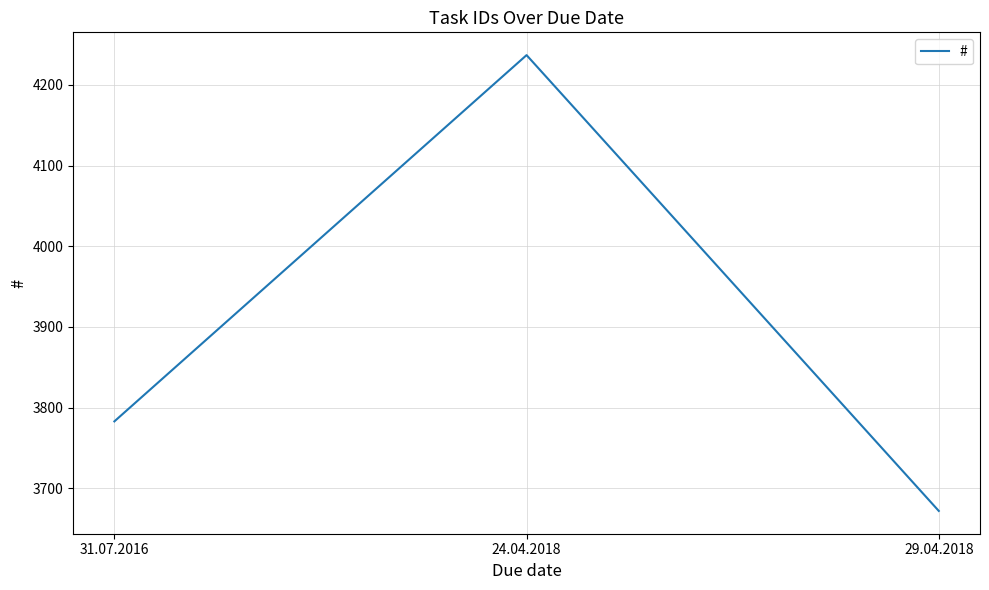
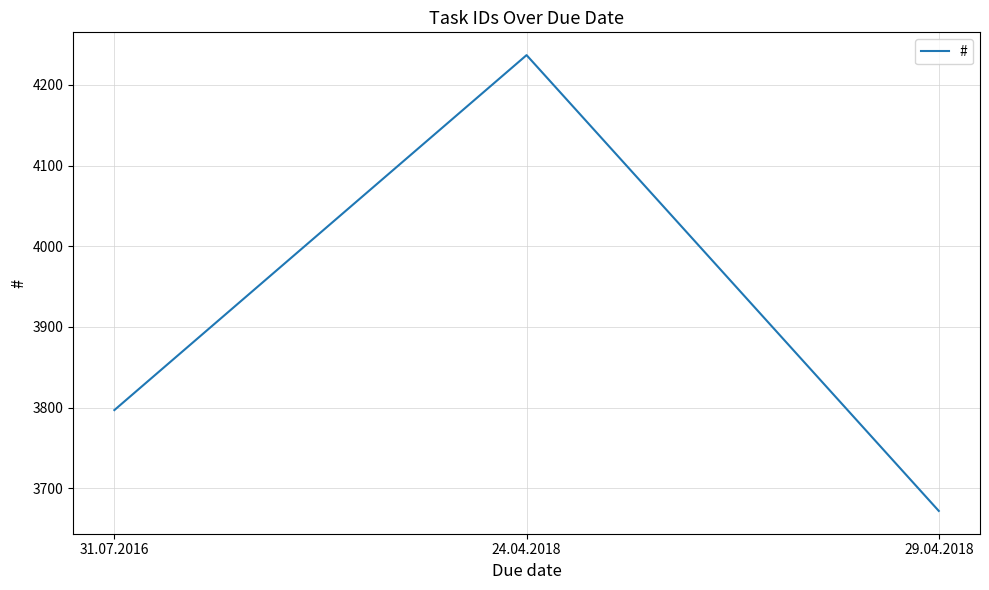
31.07.2016: 3780 -> 3800
